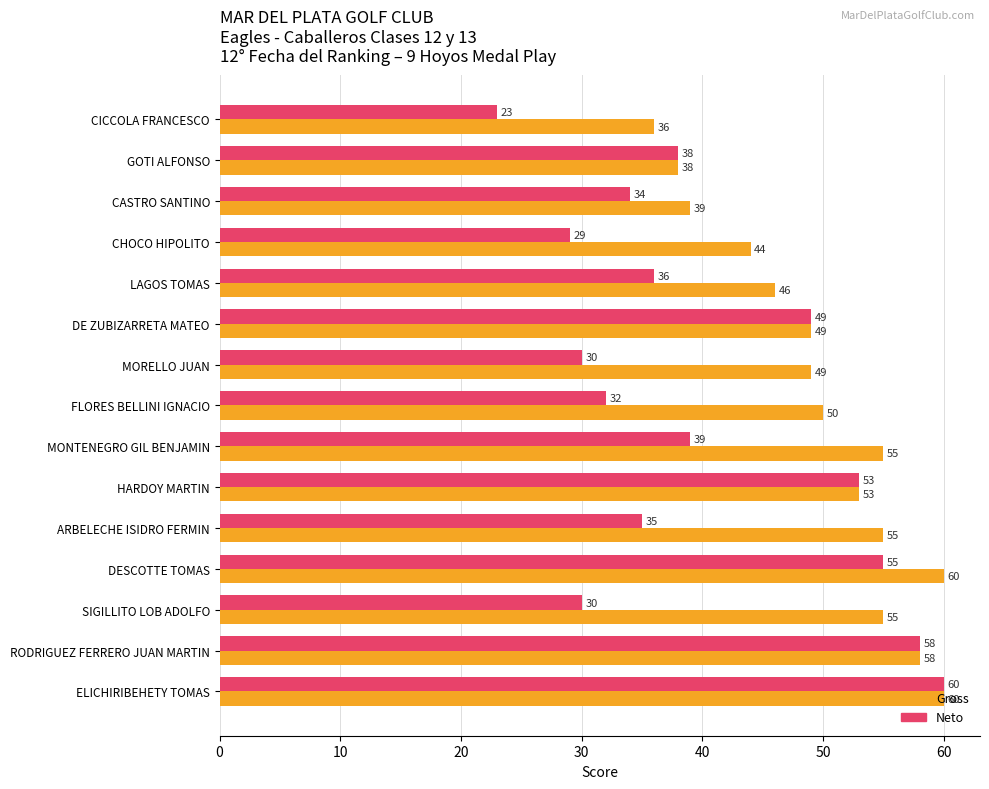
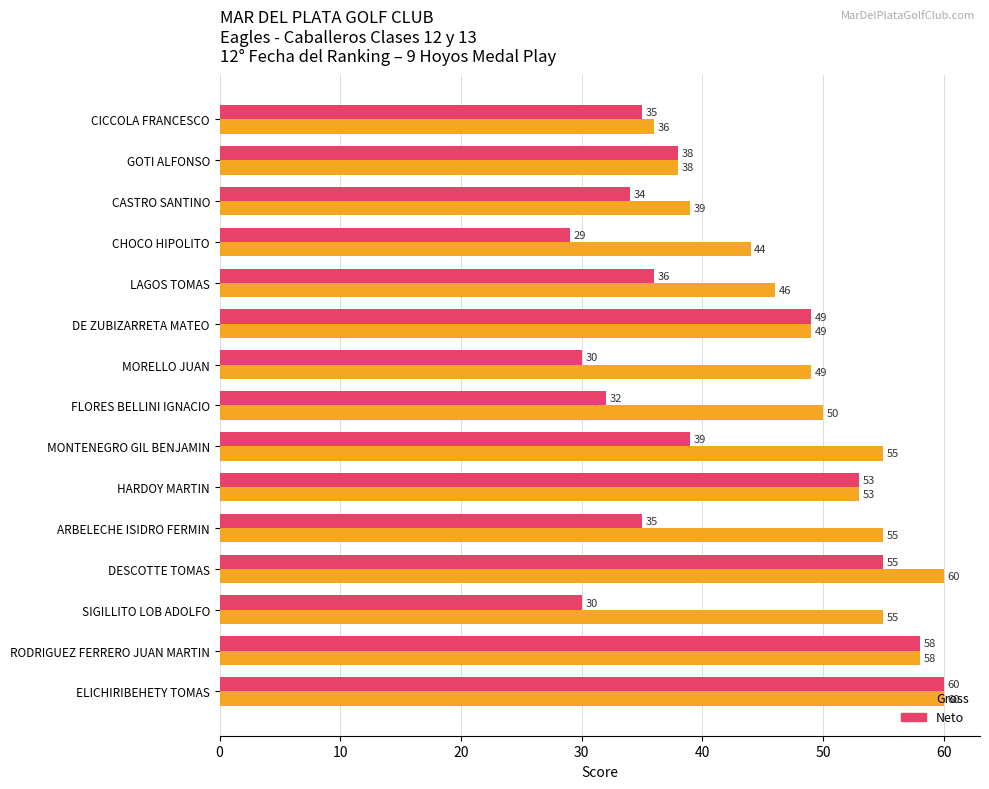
Neto, CICCOLA FRANCESCO: 23 -> 35
